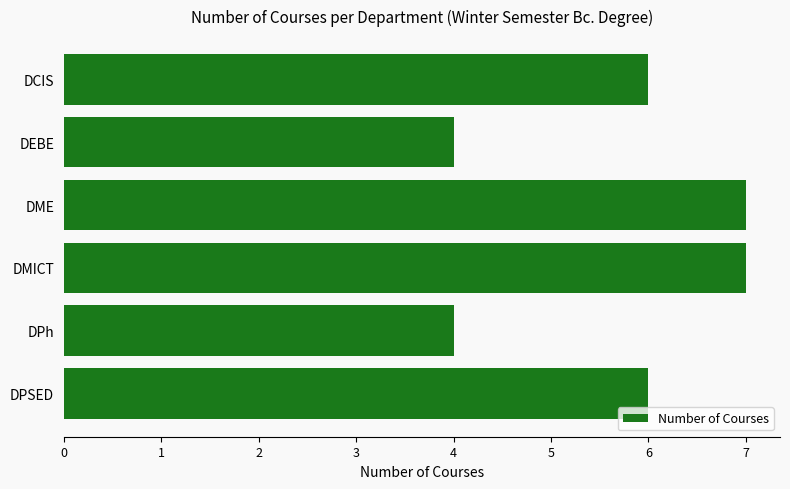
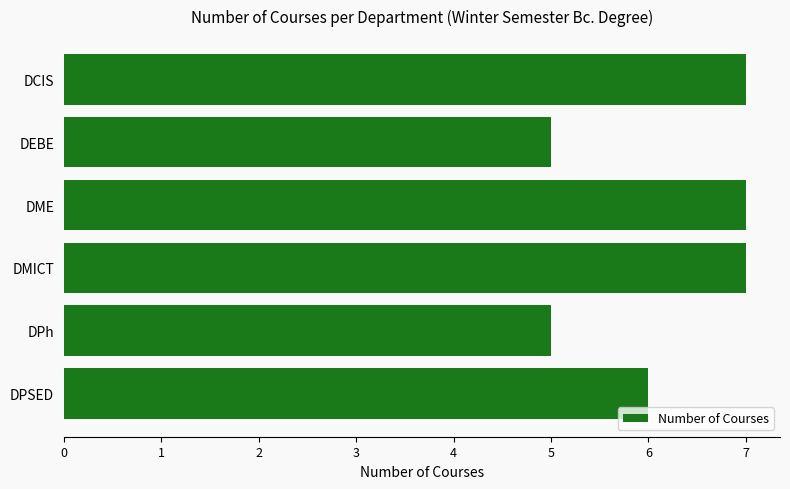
DCIS: 6 -> 7
DEBE: 4 -> 5
DPh: 4 -> 5
